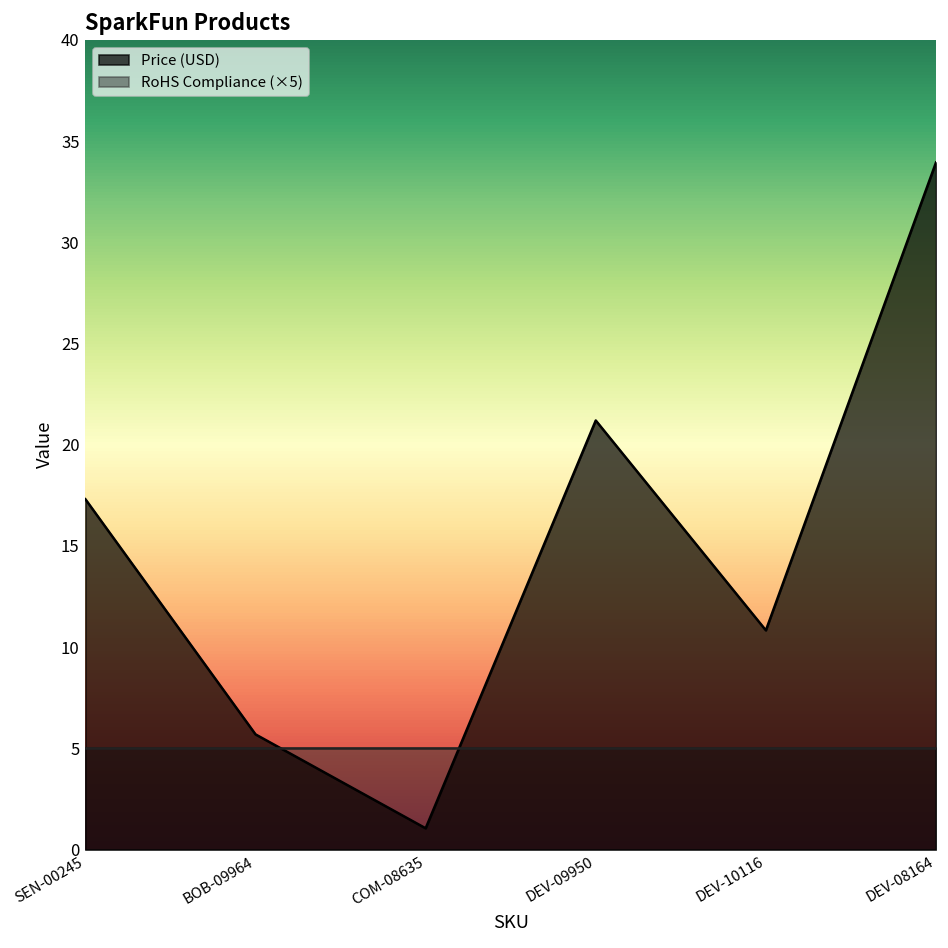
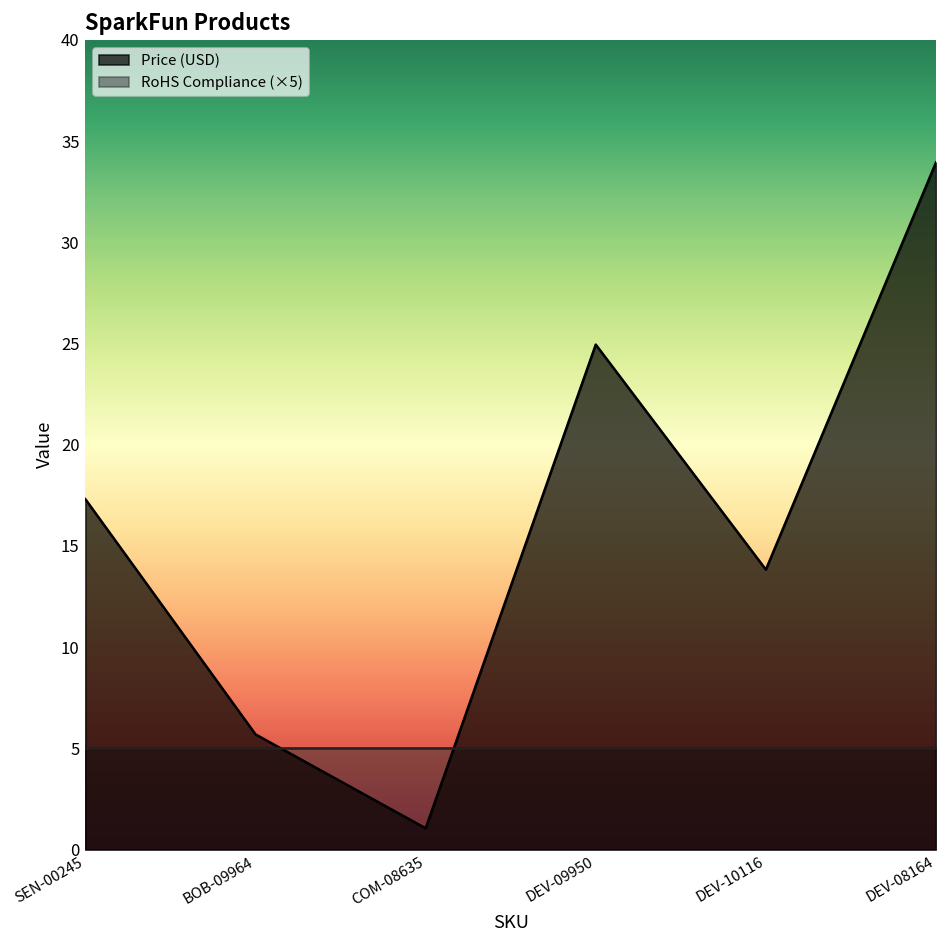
Price (USD), DEV-09950: 21.2 -> 25.0
Price (USD), DEV-10116: 10.8 -> 13.8
